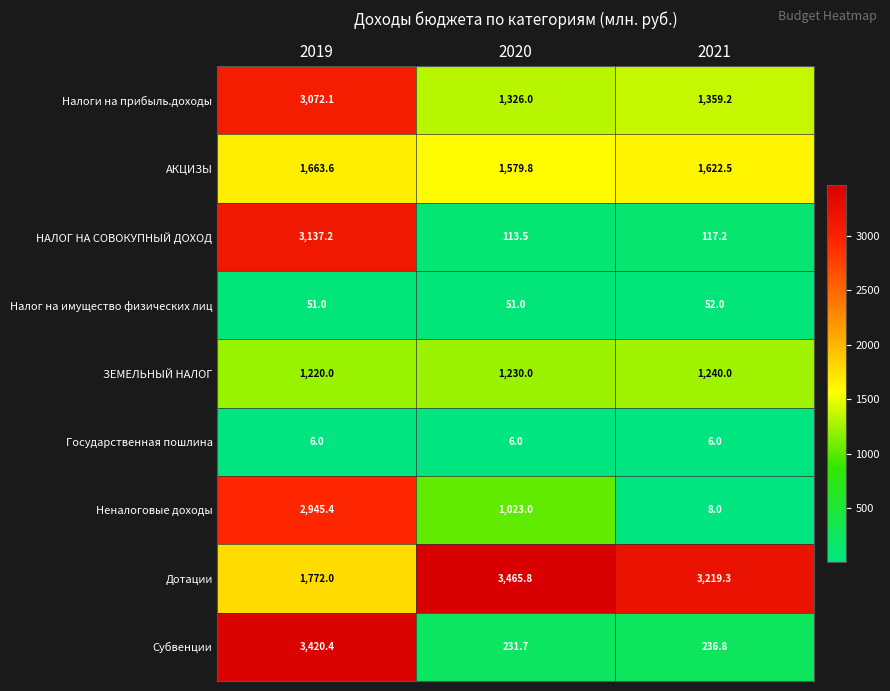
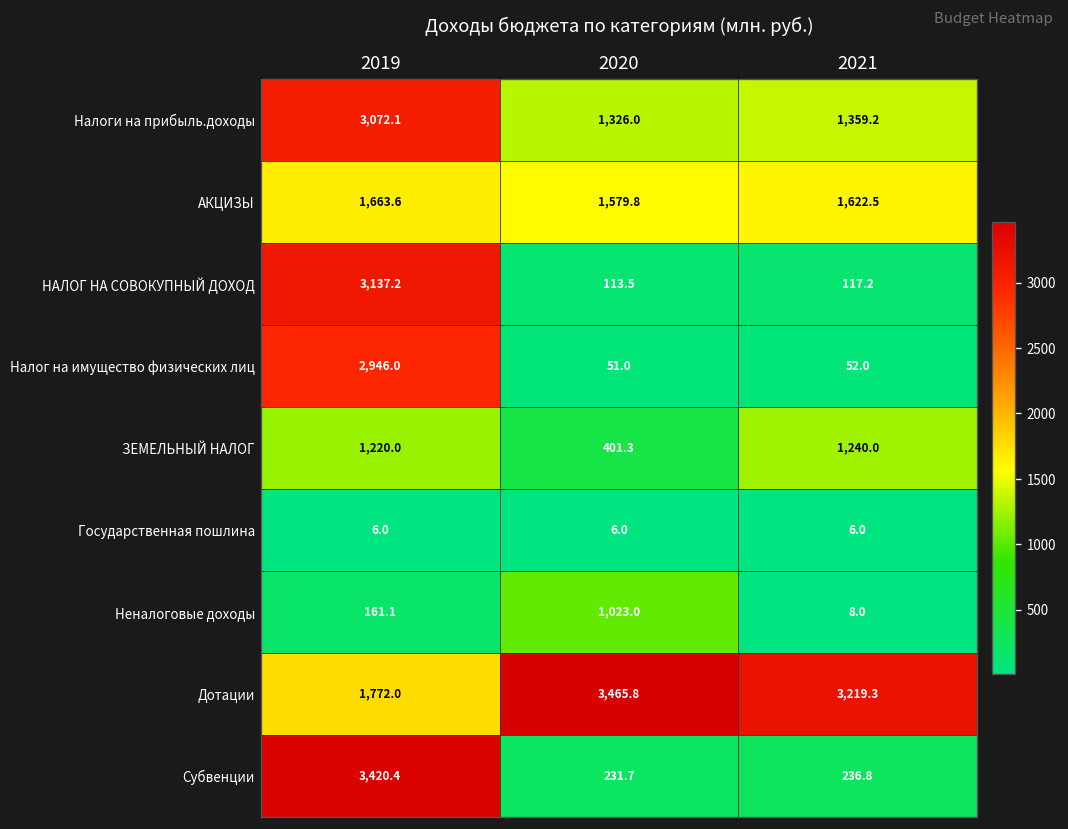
Налог на имущество физических лиц, 2019: 51.0 -> 2,946.0
ЗЕМЕЛЬНЫЙ НАЛОГ, 2020: 1,230.0 -> 401.3
Неналоговые доходы, 2019: 2,945.4 -> 161.1
